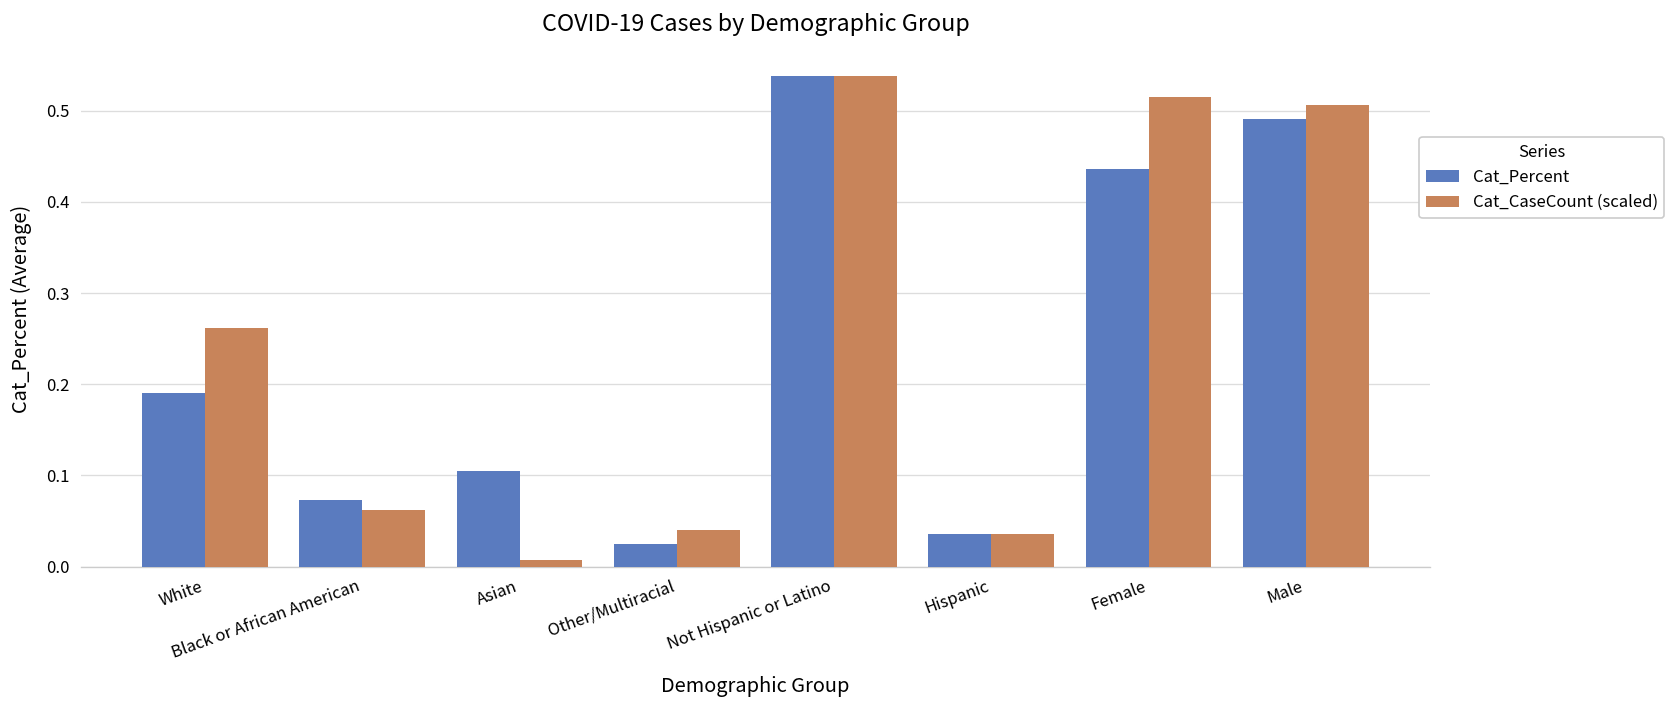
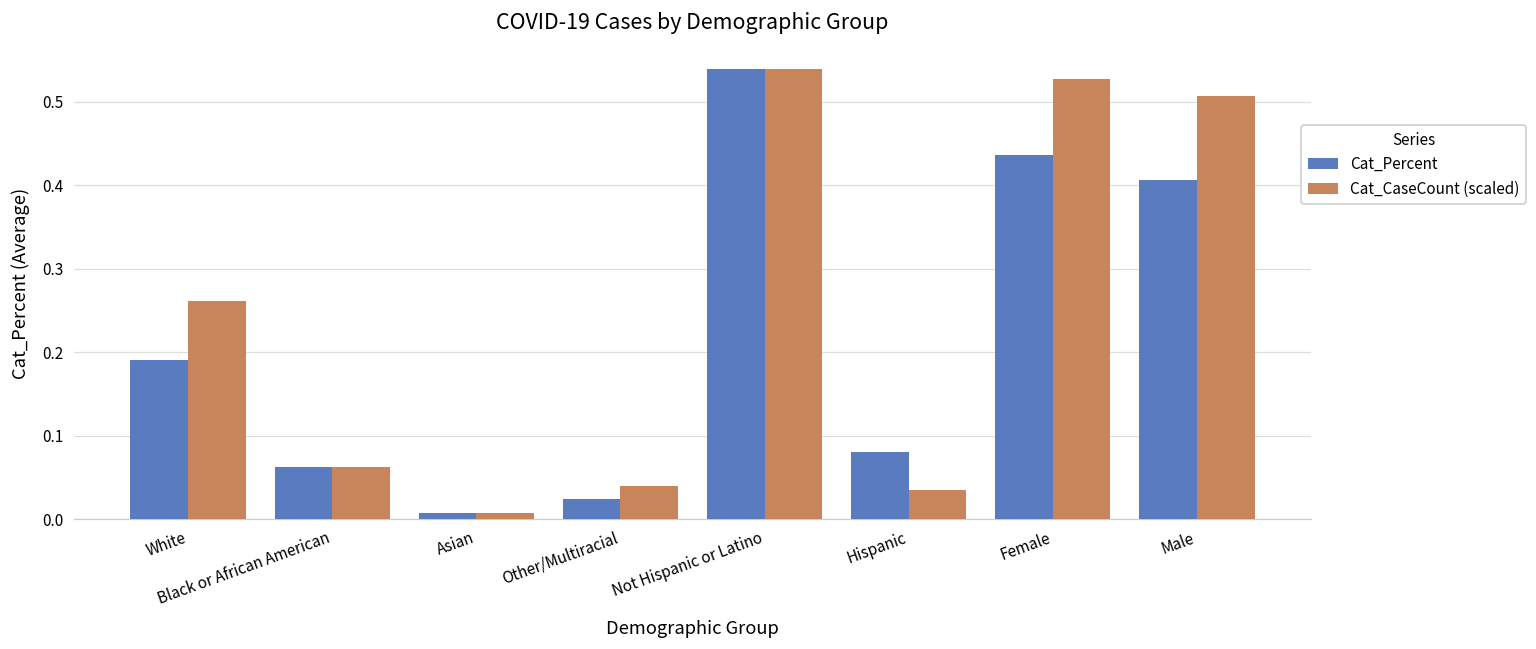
Cat_Percent, Black or African American: 0.07 -> 0.06
Cat_Percent, Asian: 0.11 -> 0.01
Cat_Percent, Hispanic: 0.04 -> 0.08
Cat_CaseCount (scaled), Female: 0.52 -> 0.53
Cat_Percent, Male: 0.49 -> 0.41
